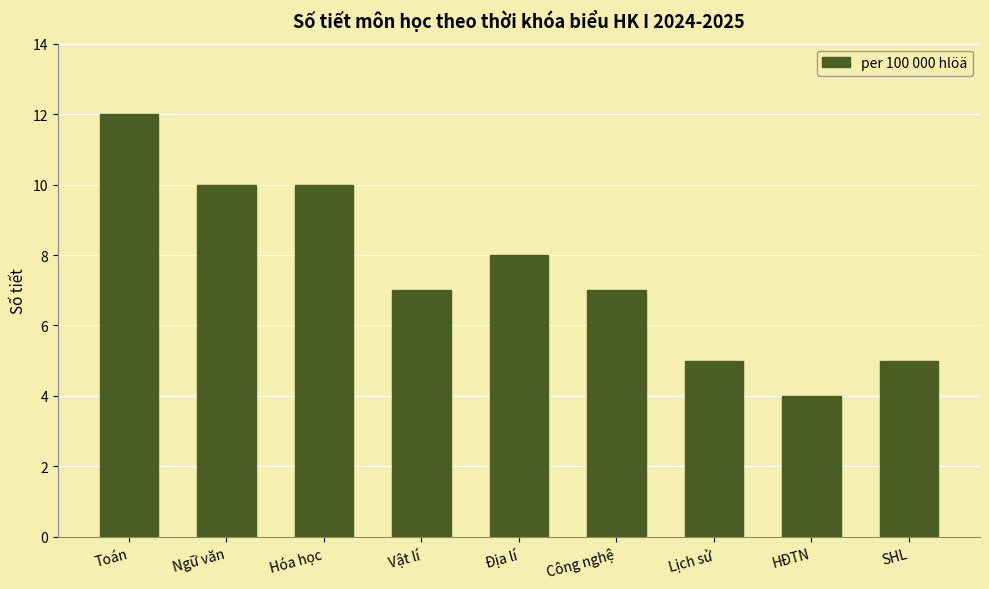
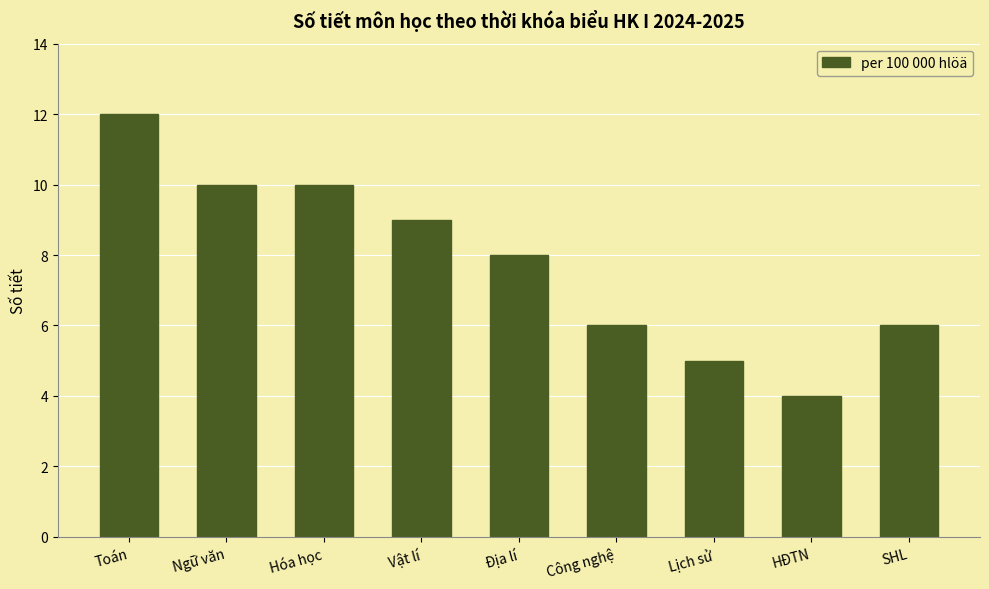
Vật lí: 7 -> 9
Công nghệ: 7 -> 6
SHL: 5 -> 6
